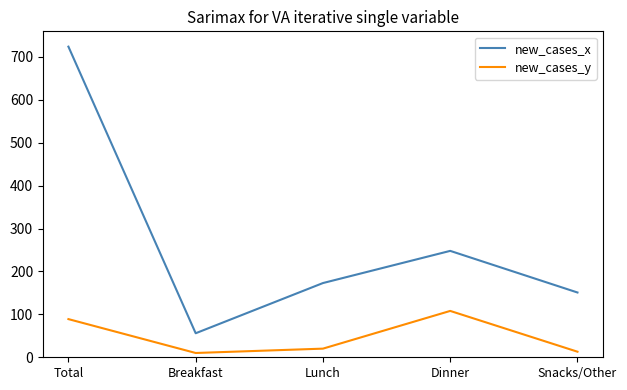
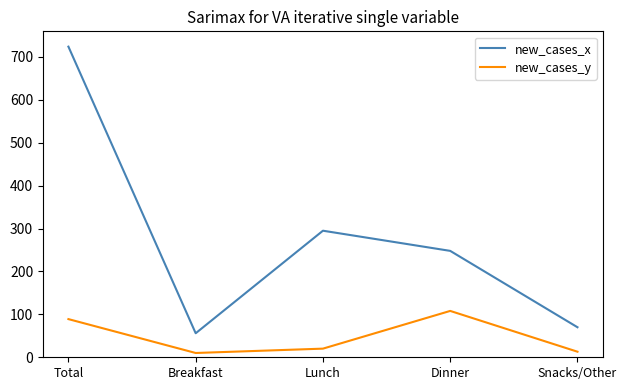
new_cases_x, Lunch: 170 -> 300
new_cases_x, Snacks/Other: 150 -> 70
